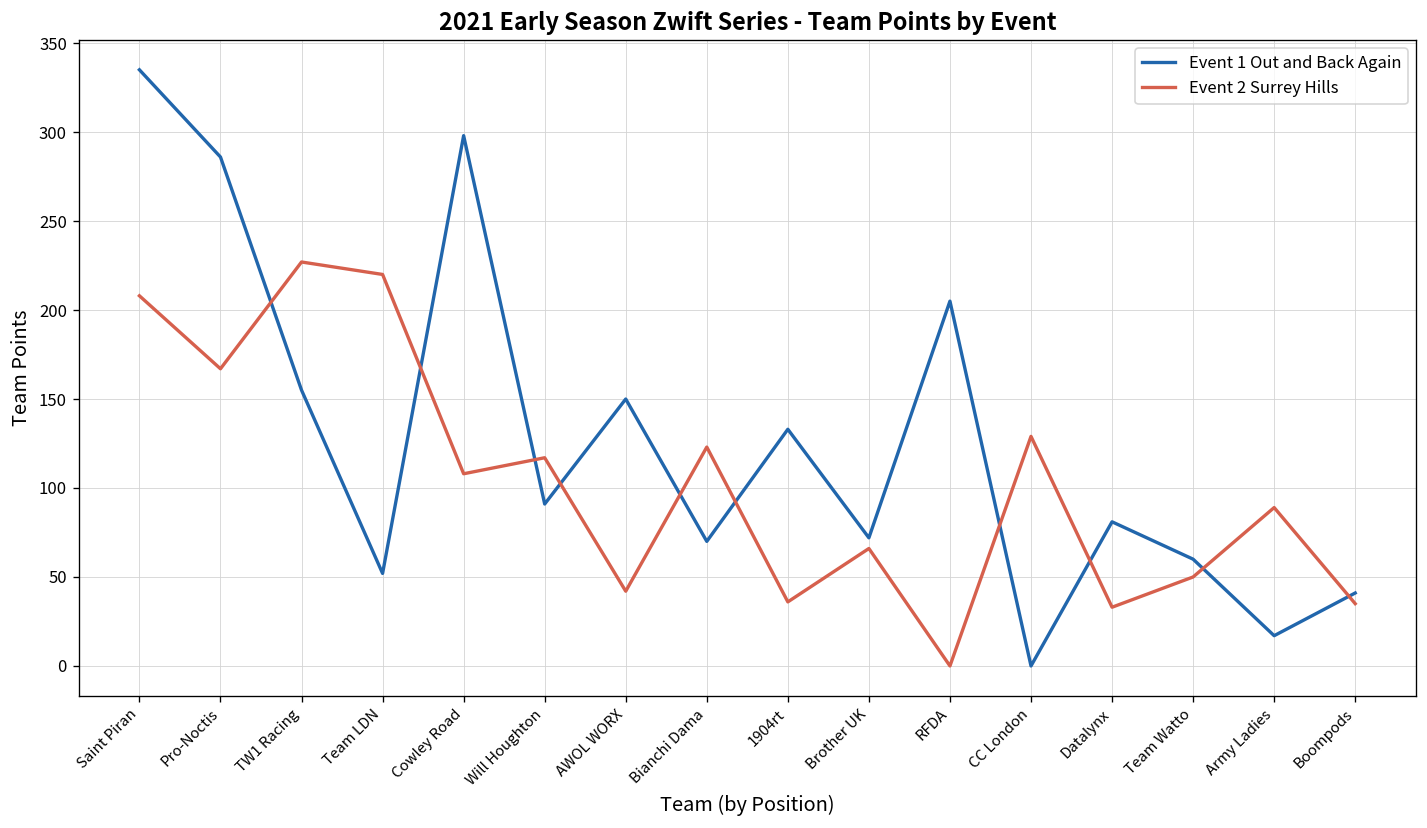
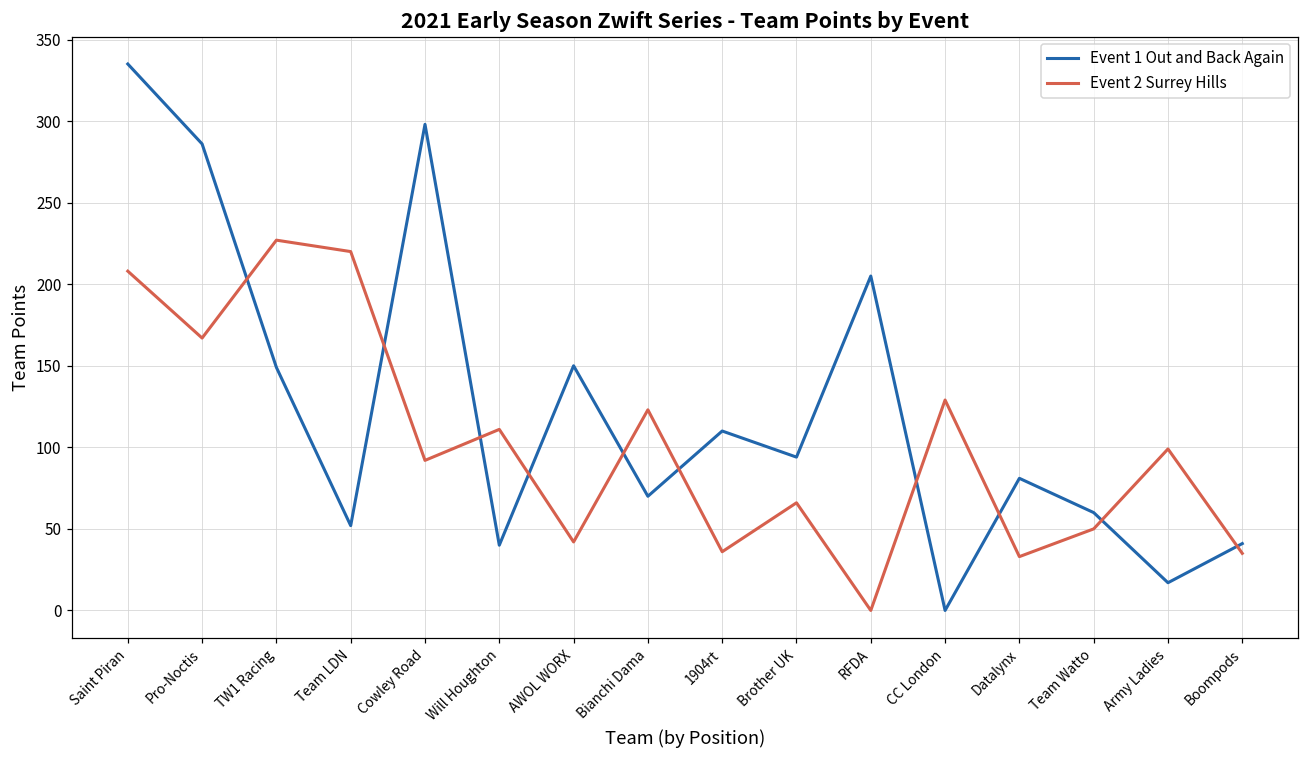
Event 1 Out and Back Again, TW1 Racing: 155 -> 149
Event 2 Surrey Hills, Cowley Road: 108 -> 92
Event 1 Out and Back Again, Will Houghton: 91 -> 40
Event 2 Surrey Hills, Will Houghton: 117 -> 111
Event 1 Out and Back Again, 1904rt: 133 -> 110
Event 1 Out and Back Again, Brother UK: 72 -> 94
Event 2 Surrey Hills, Army Ladies: 89 -> 99
